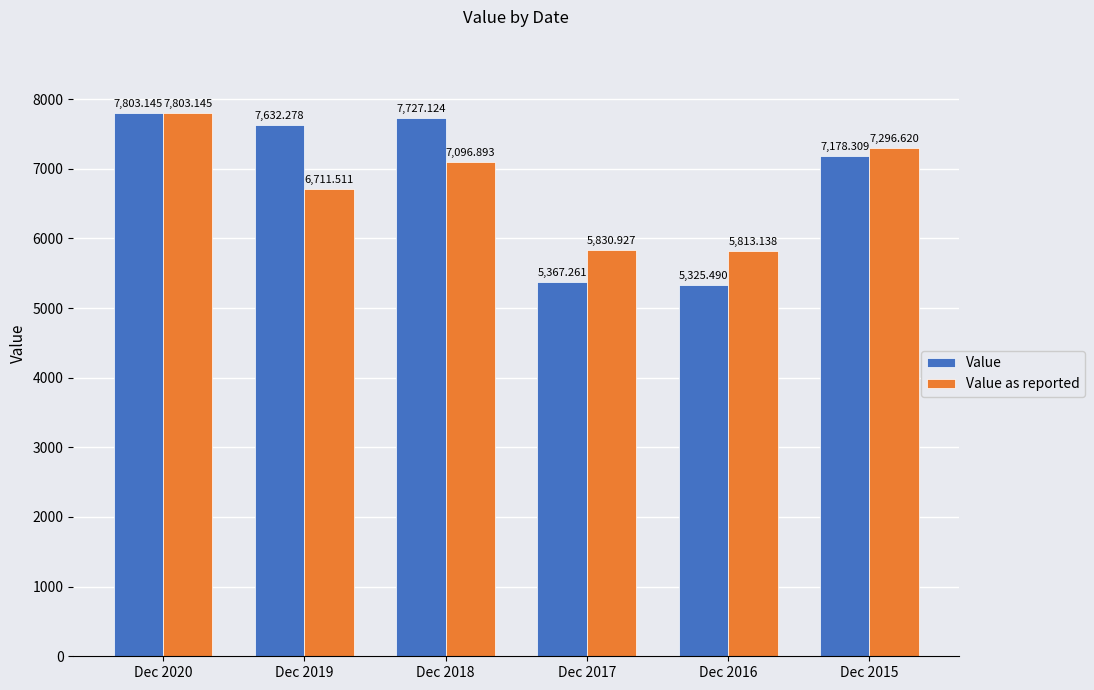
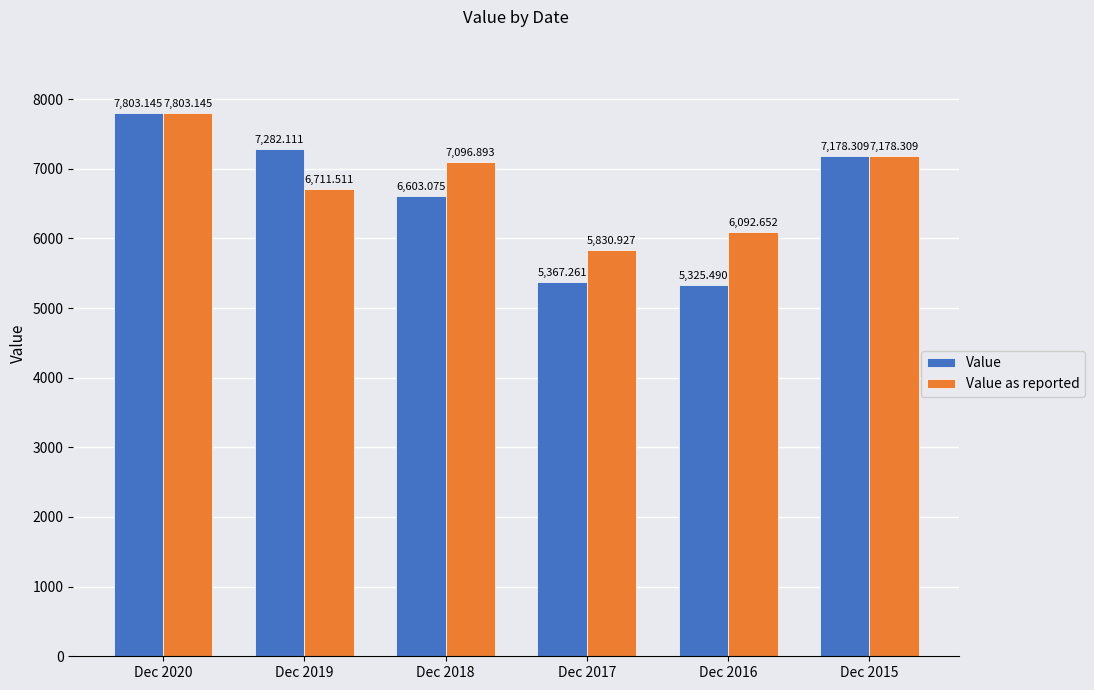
Value, Dec 2019: 7,632.278 -> 7,282.111
Value, Dec 2018: 7,727.124 -> 6,603.075
Value as reported, Dec 2016: 5,813.138 -> 6,092.652
Value as reported, Dec 2015: 7,296.620 -> 7,178.309
